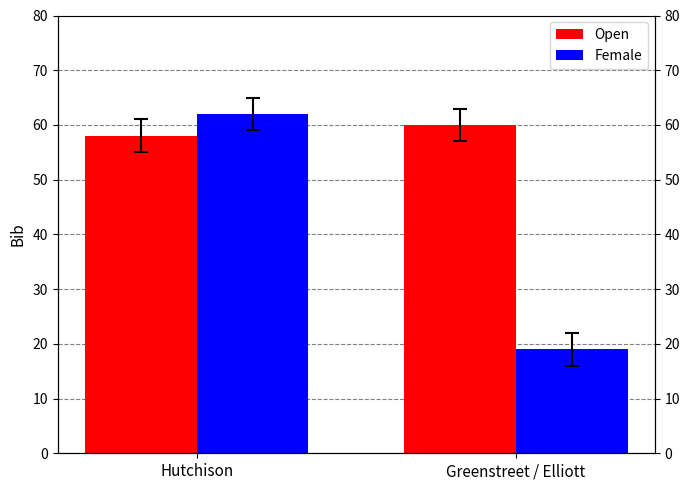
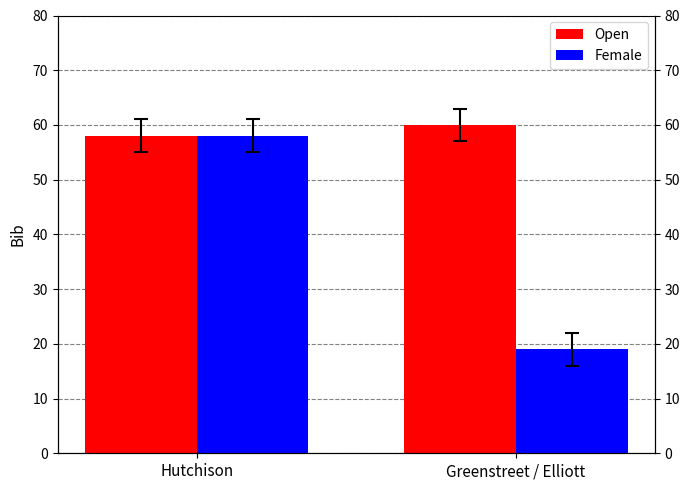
Female, Hutchison: 62 -> 58
